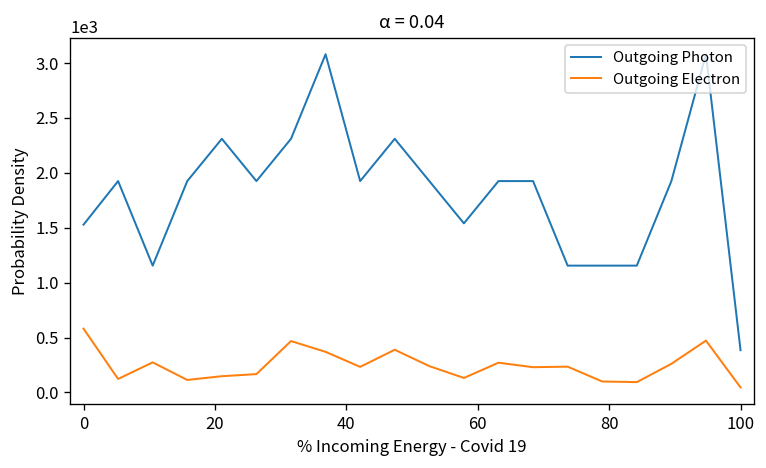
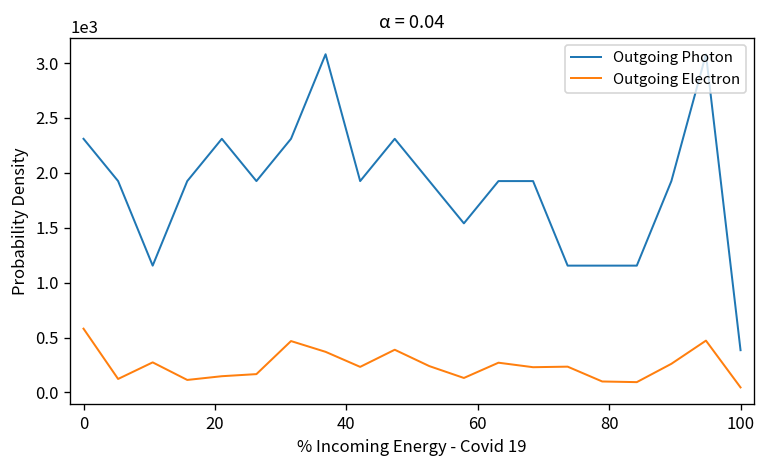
Outgoing Photon, 0: 1500 -> 2300
